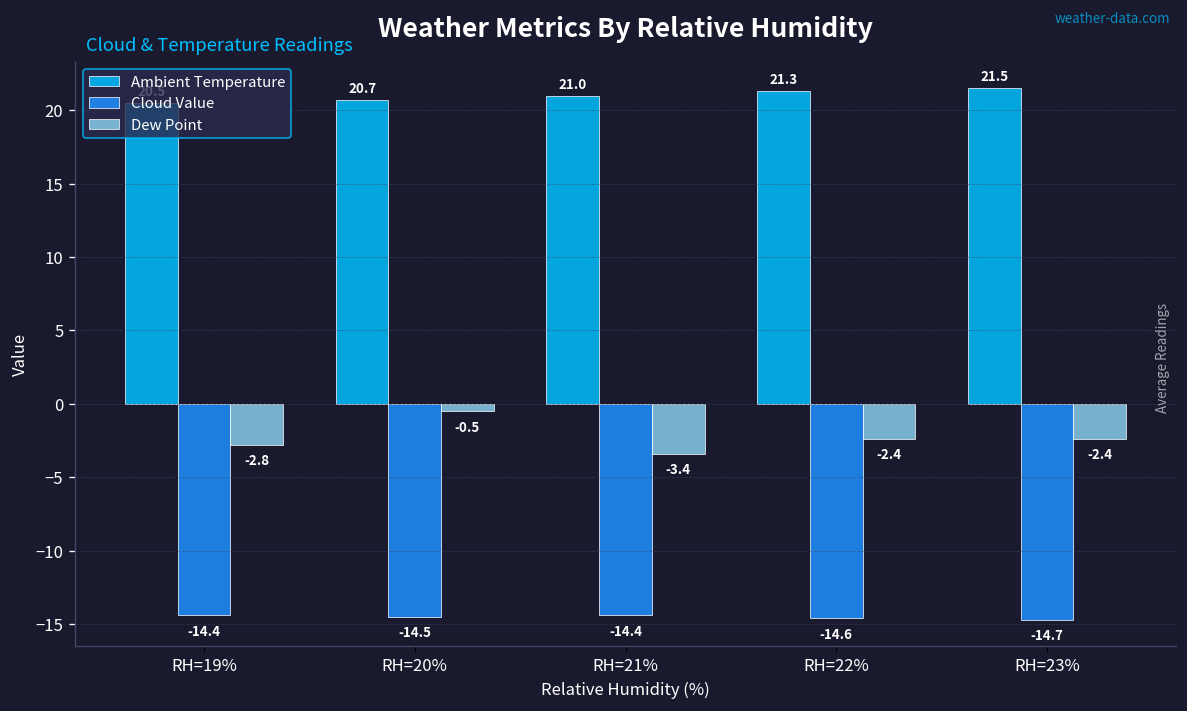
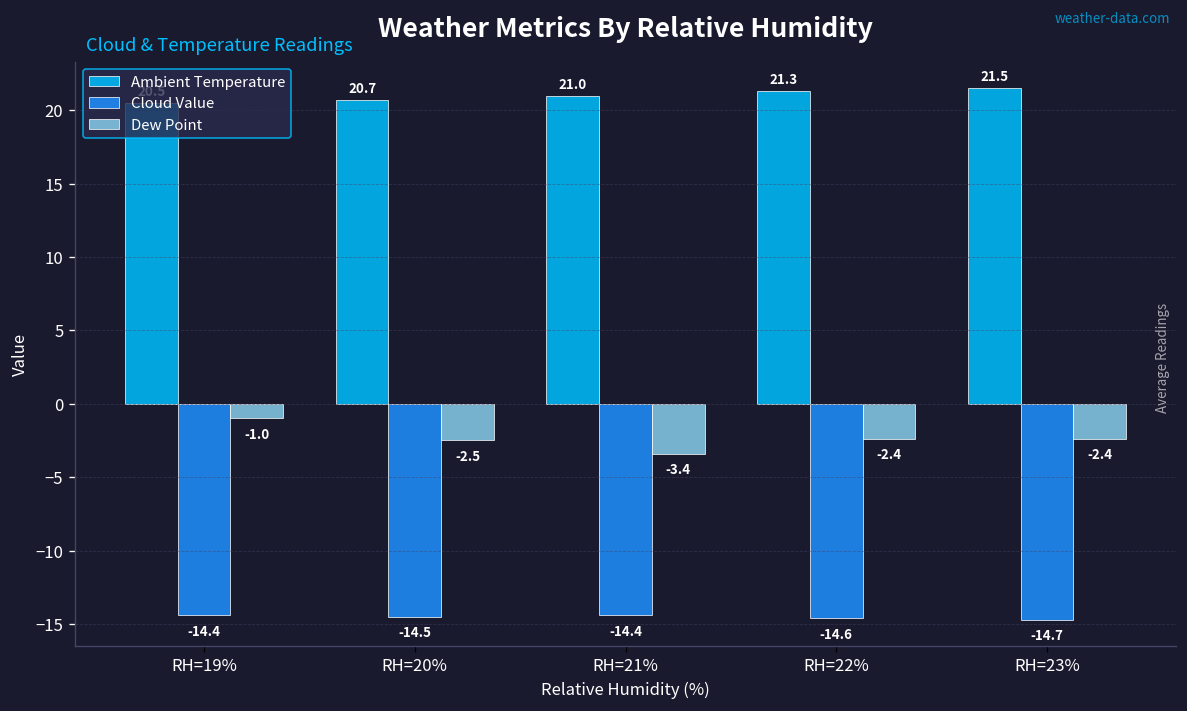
Dew Point, RH=19%: -2.8 -> -1.0
Dew Point, RH=20%: -0.5 -> -2.5
